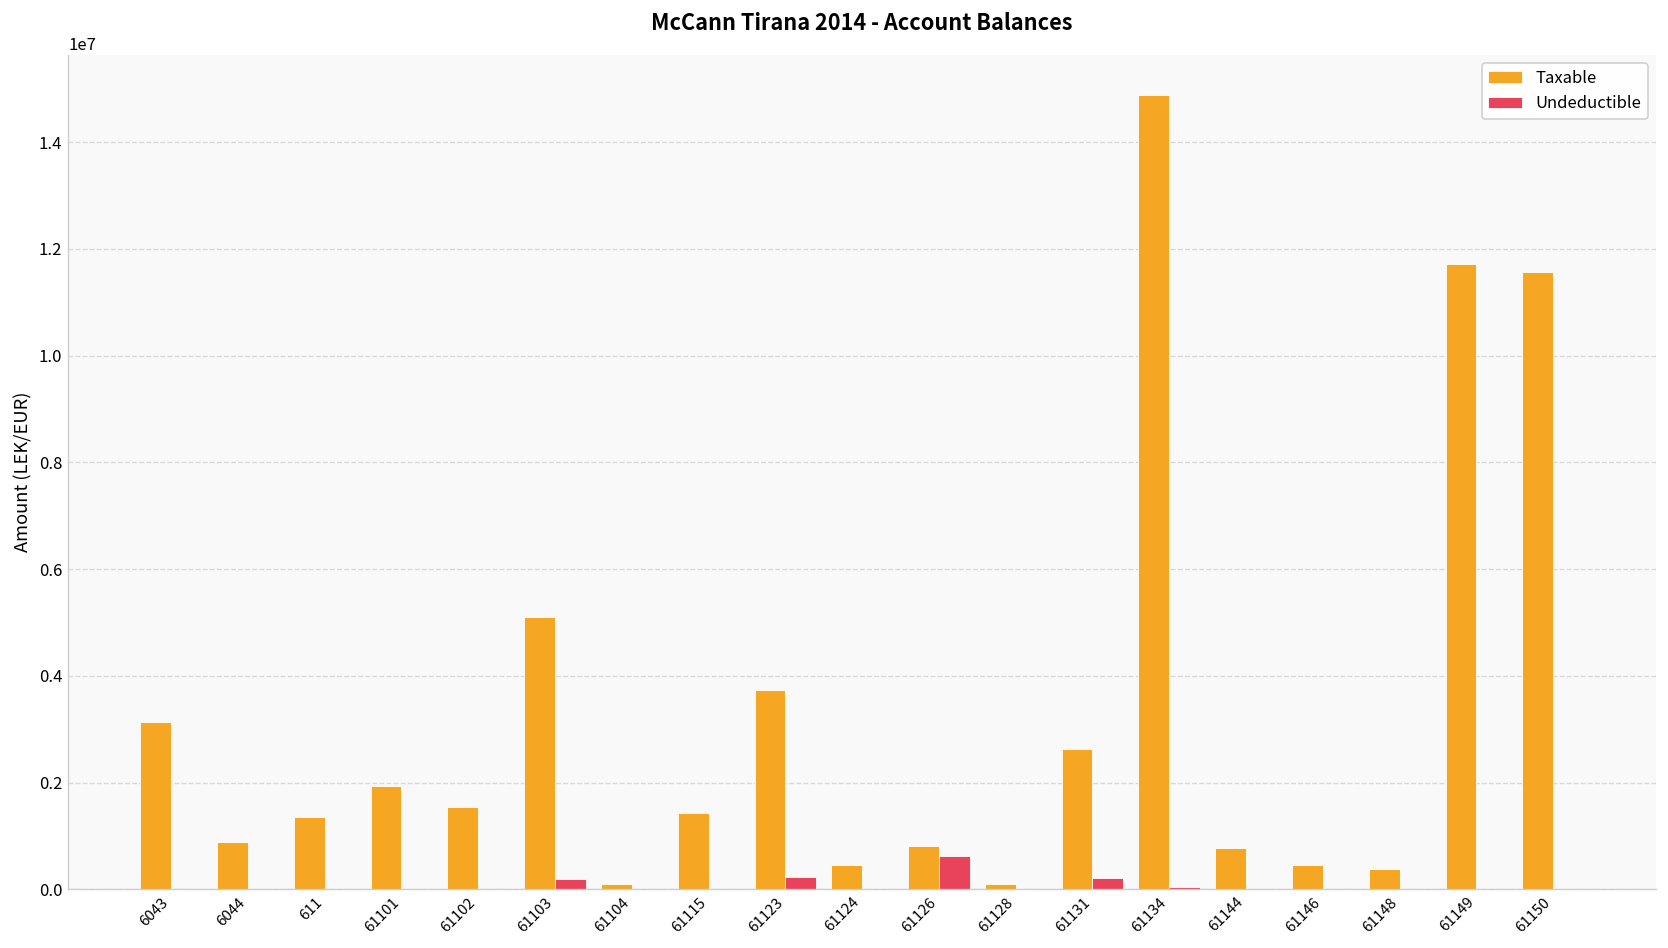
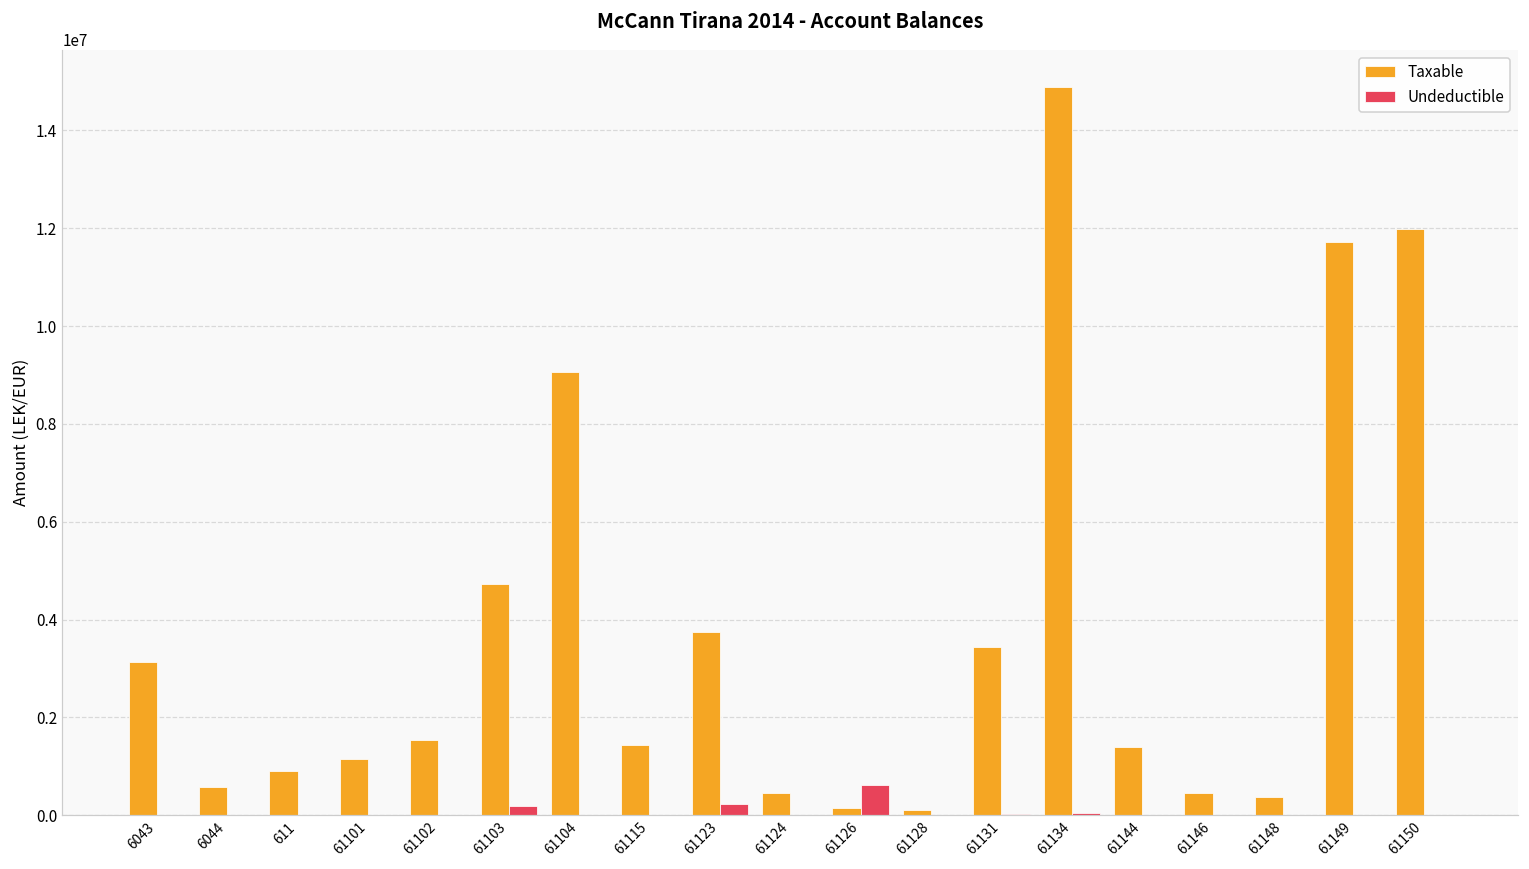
Taxable, 6044: 900000 -> 600000
Taxable, 611: 1400000 -> 900000
Taxable, 61101: 1900000 -> 1100000
Taxable, 61103: 5100000 -> 4700000
Taxable, 61104: 100000 -> 9100000
Taxable, 61126: 800000 -> 200000
Taxable, 61131: 2600000 -> 3400000
Undeductible, 61131: 200000 -> 0
Taxable, 61144: 800000 -> 1400000
Taxable, 61150: 11600000 -> 12000000
